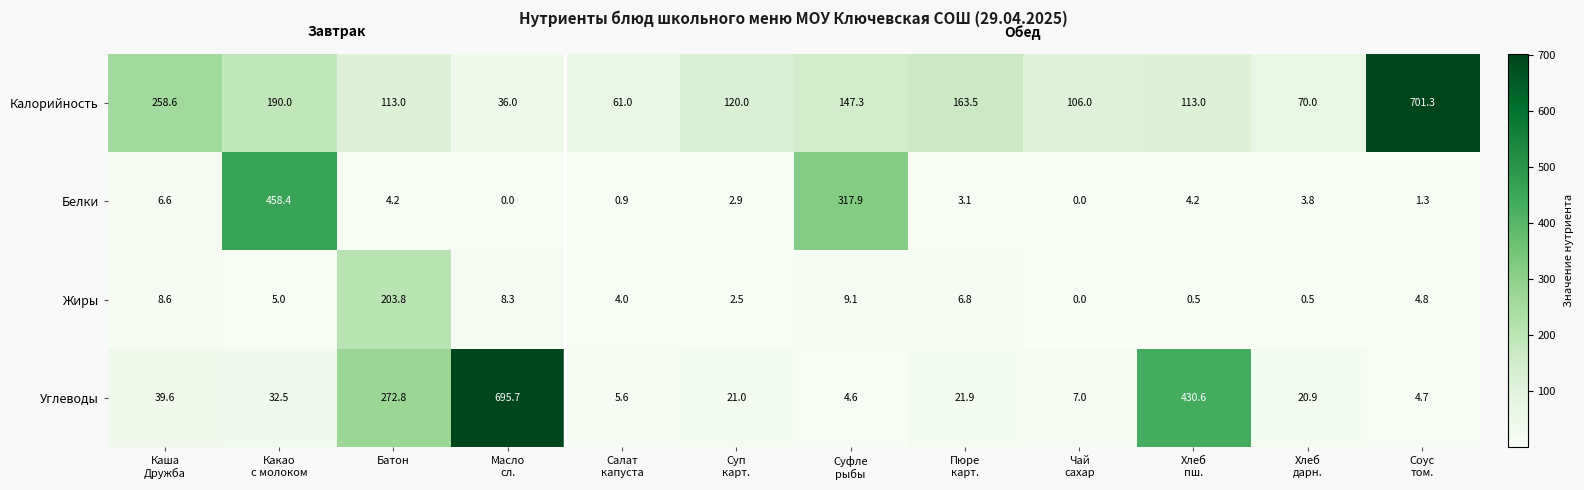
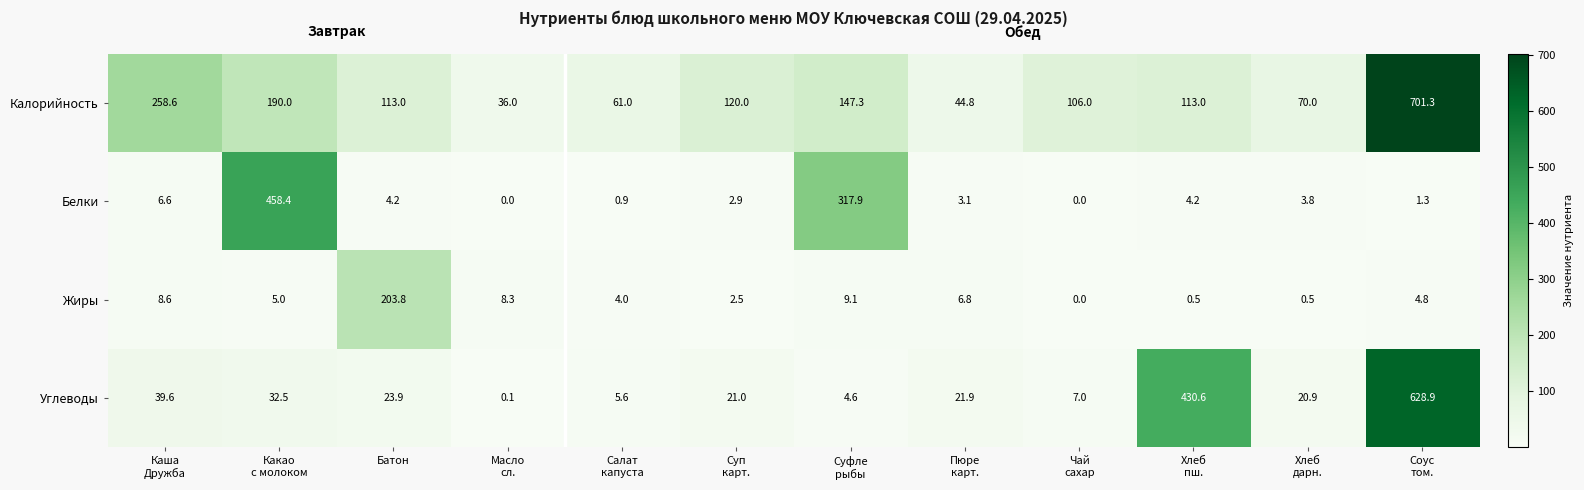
Калорийность, Пюре карт.: 163.5 -> 44.8
Углеводы, Батон: 272.8 -> 23.9
Углеводы, Масло сл.: 695.7 -> 0.1
Углеводы, Соус том.: 4.7 -> 628.9
